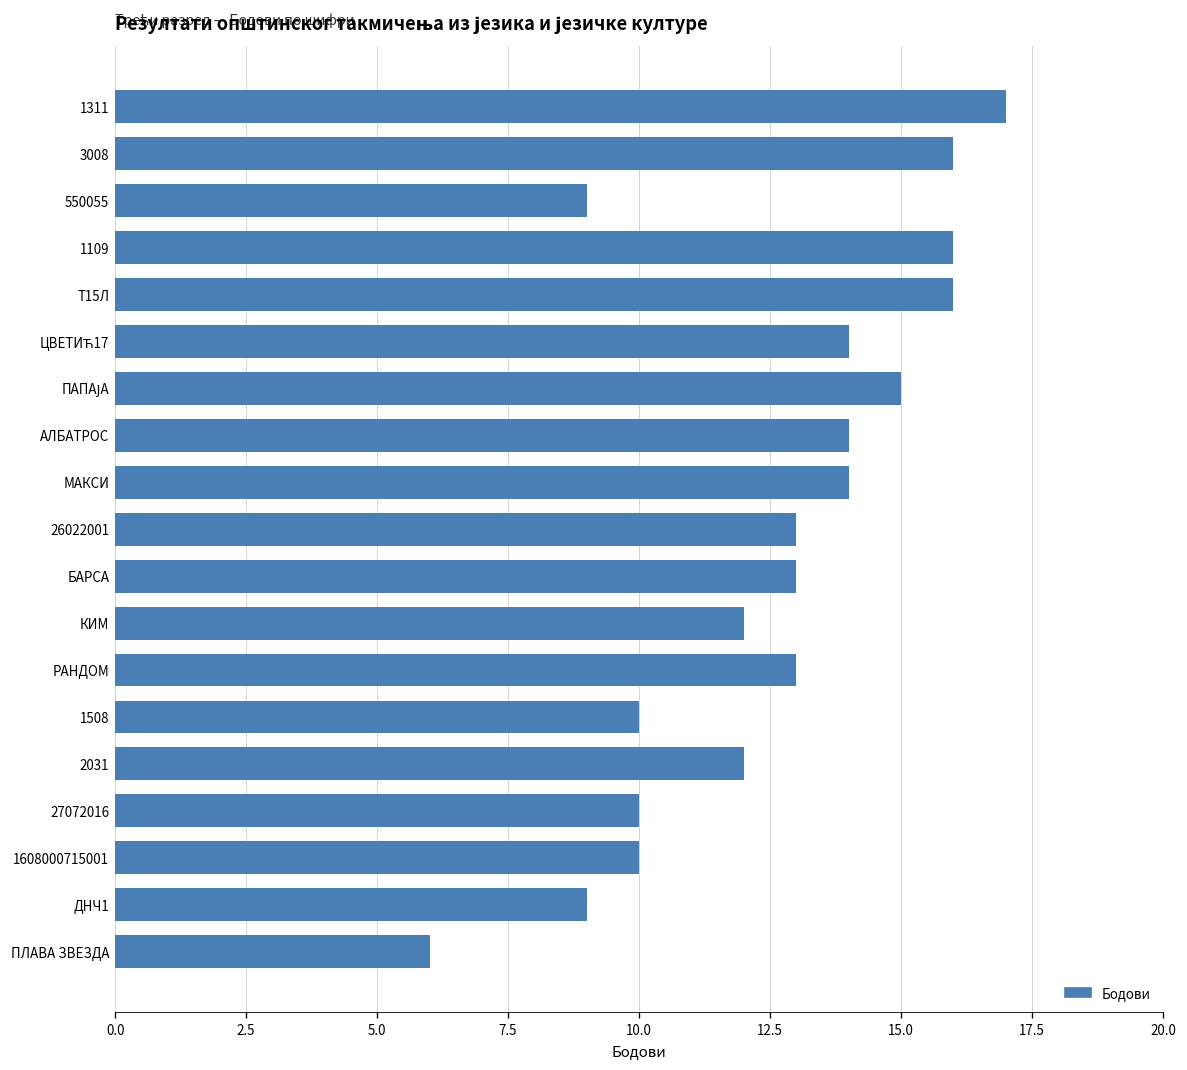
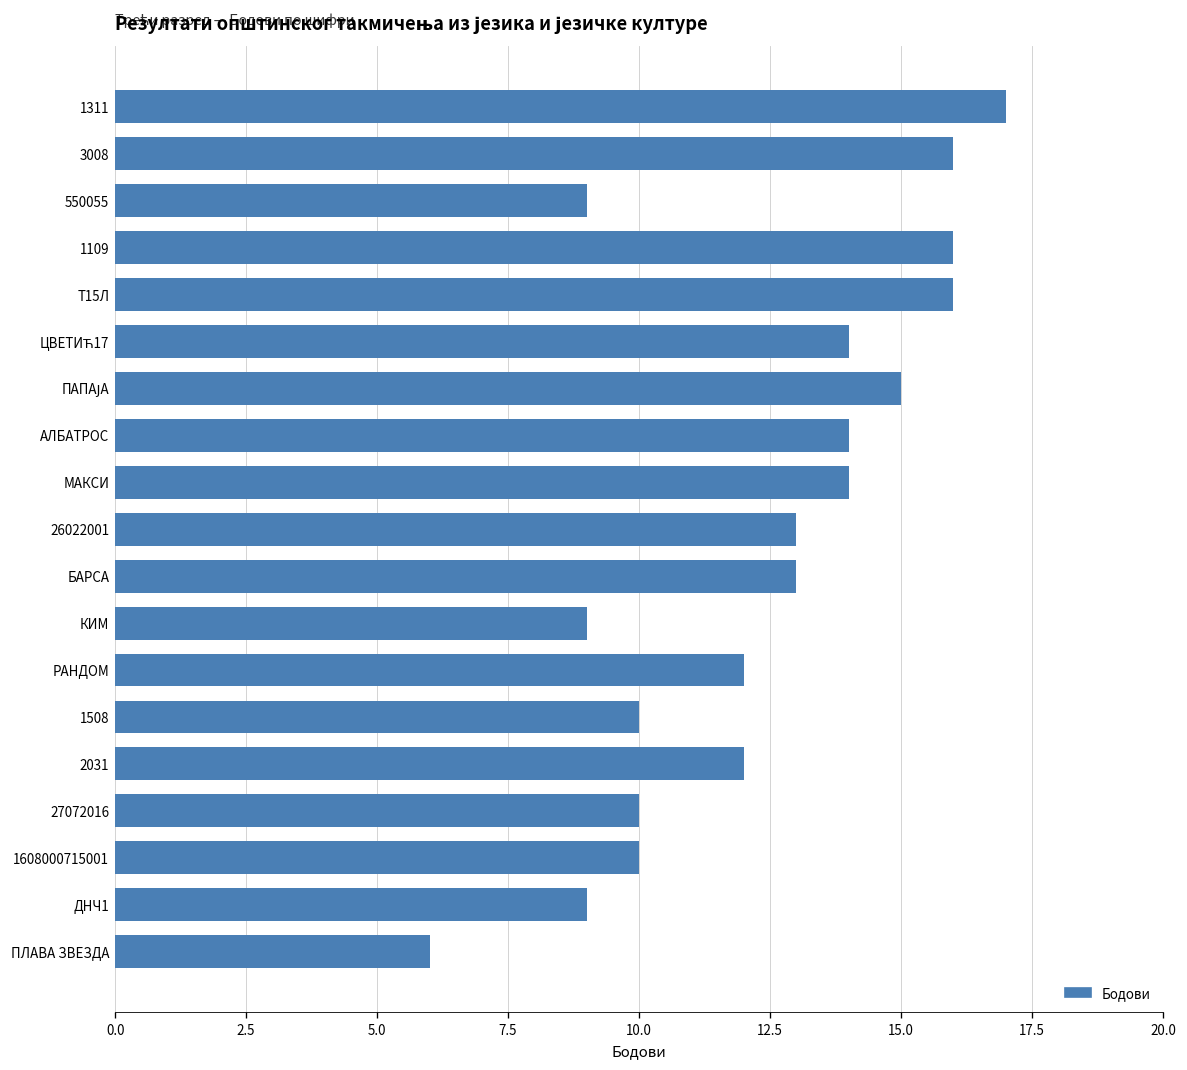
КИМ: 12 -> 9
РАНДОМ: 13 -> 12
